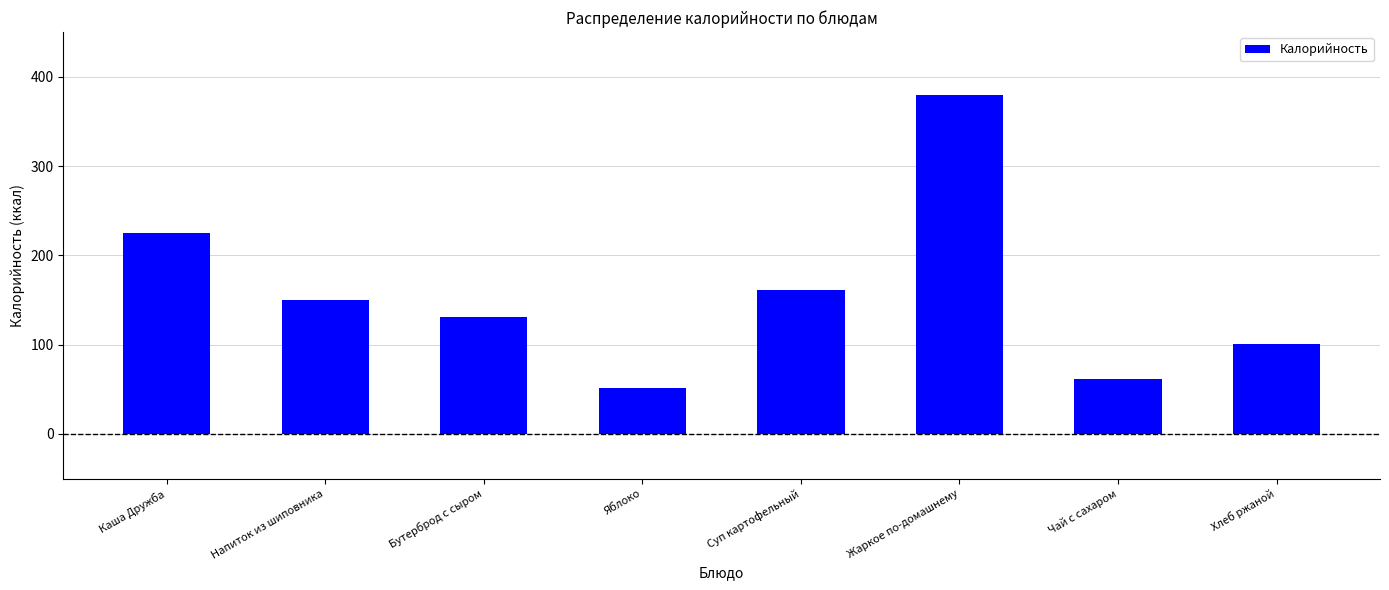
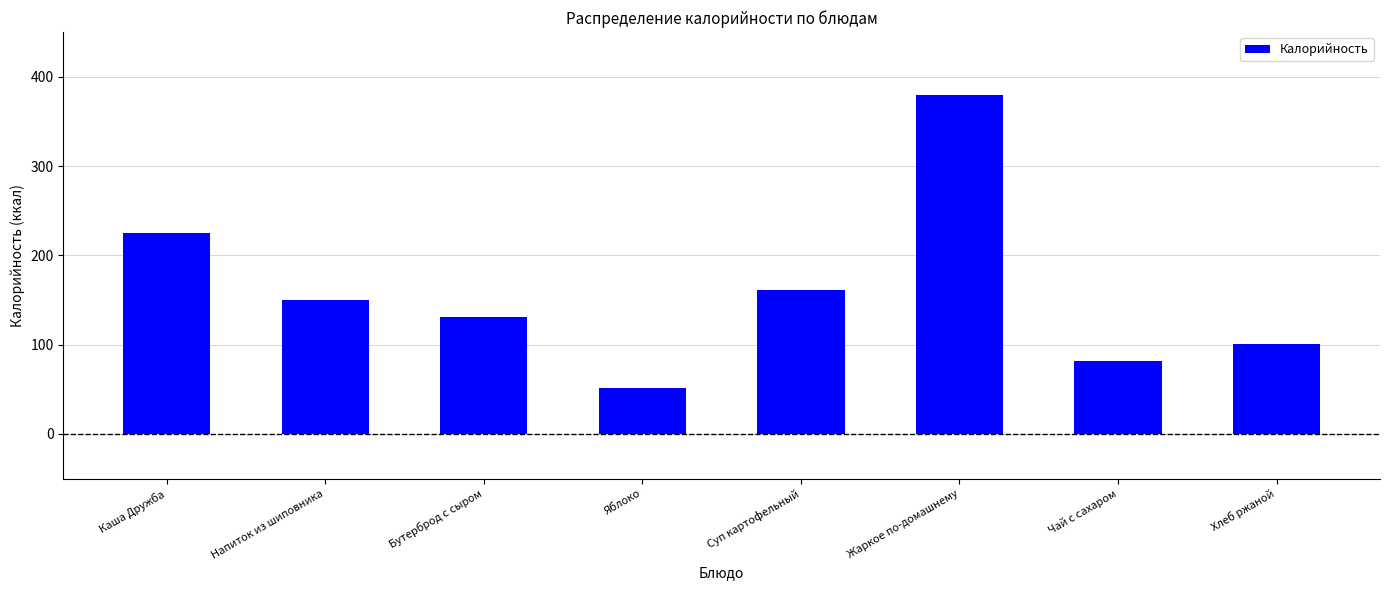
Чай с сахаром: 60 -> 80
